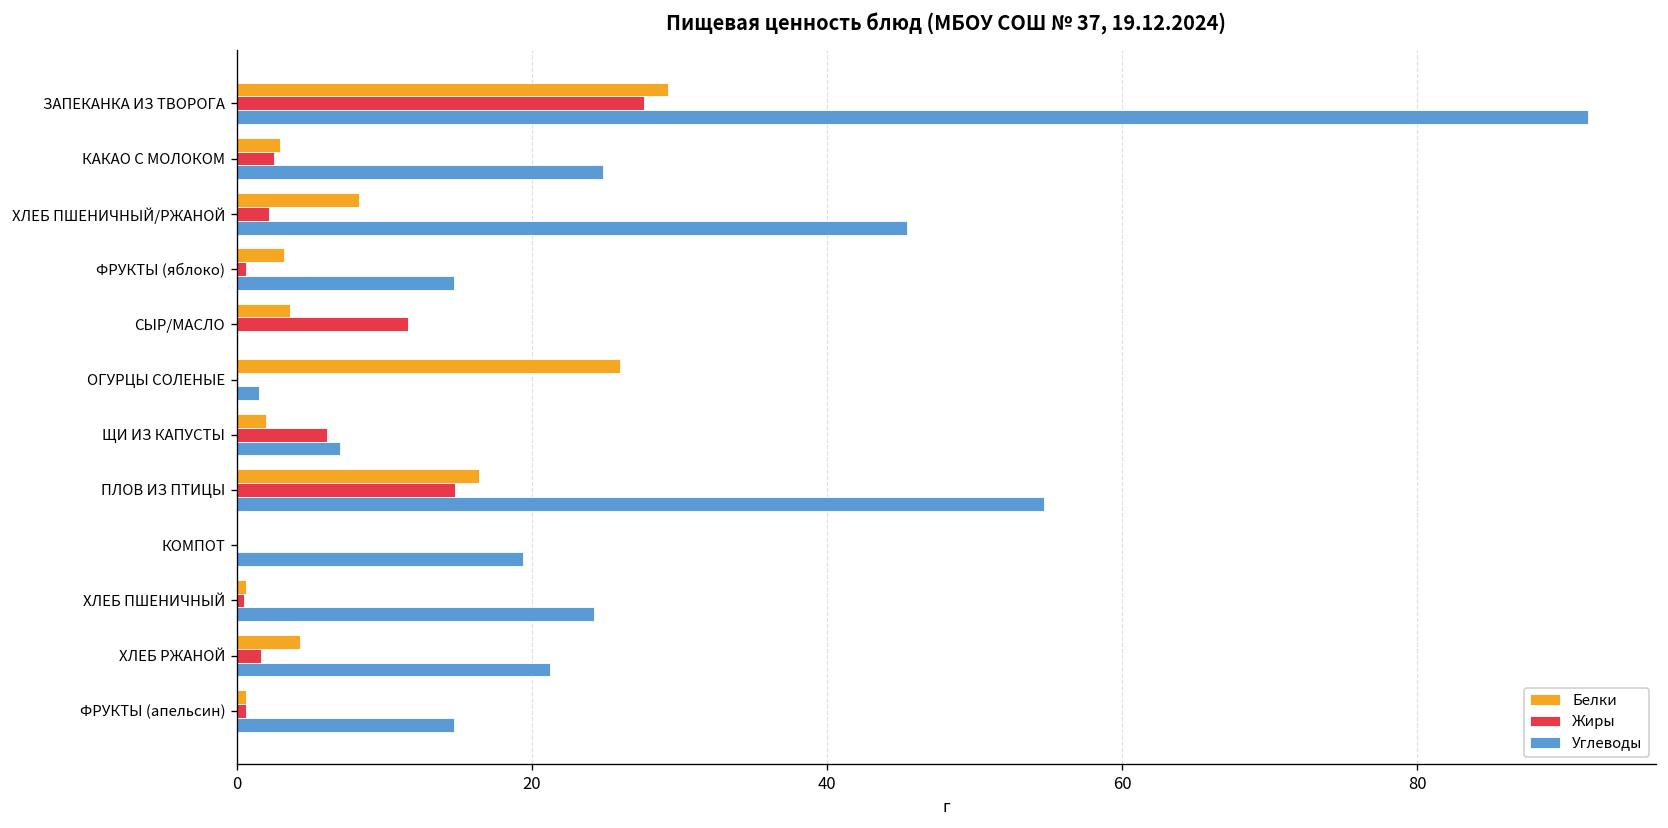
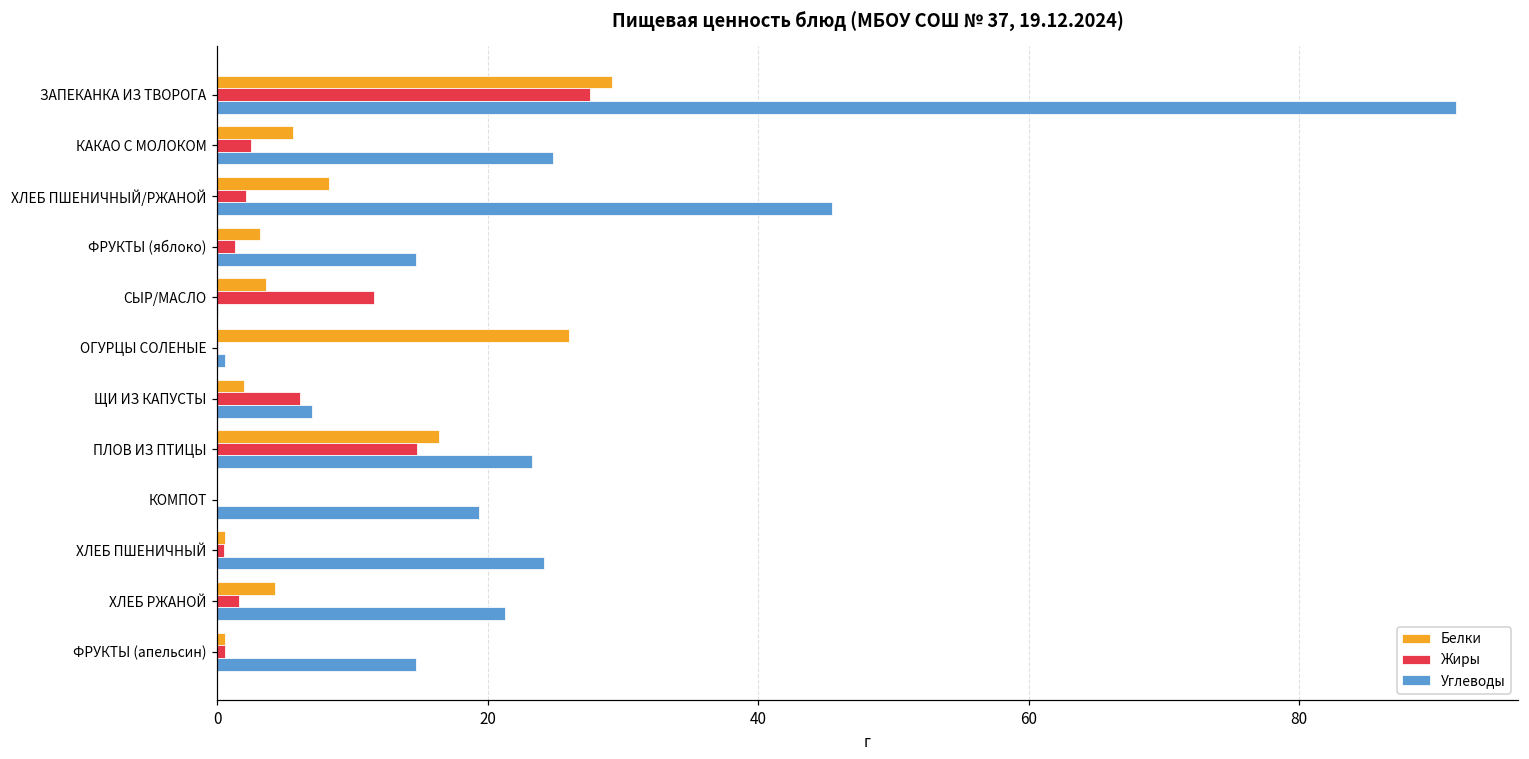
Белки, КАКАО С МОЛОКОМ: 2.9 -> 5.6
Жиры, ФРУКТЫ (яблоко): 0.6 -> 1.3
Углеводы, ОГУРЦЫ СОЛЕНЫЕ: 1.5 -> 0.6
Углеводы, ПЛОВ ИЗ ПТИЦЫ: 54.7 -> 23.3
